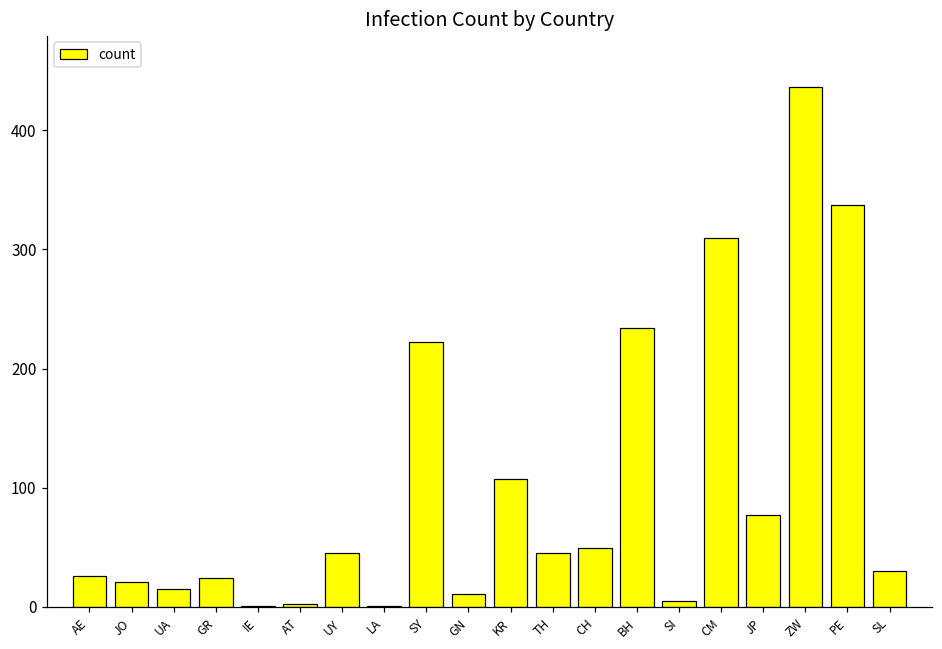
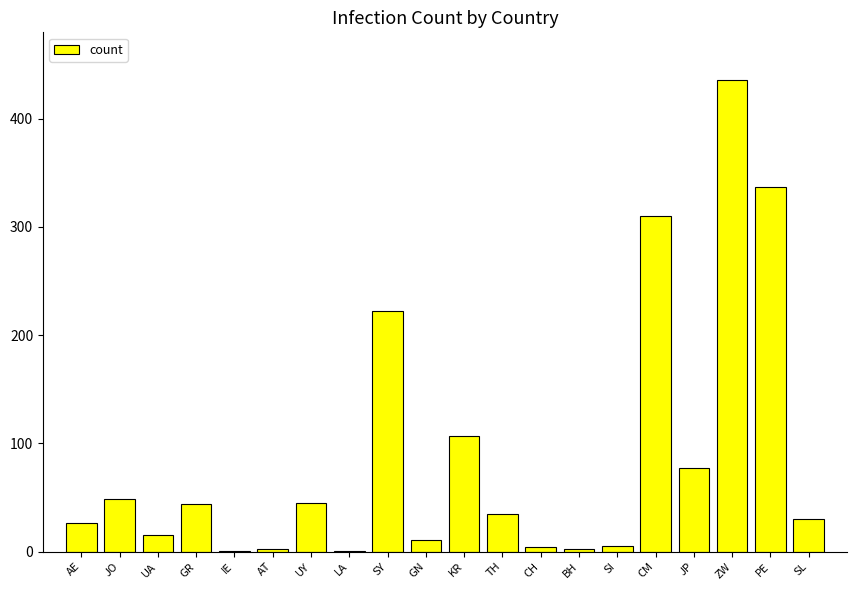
JO: 21 -> 49
GR: 24 -> 44
TH: 45 -> 35
CH: 49 -> 4
BH: 234 -> 2
